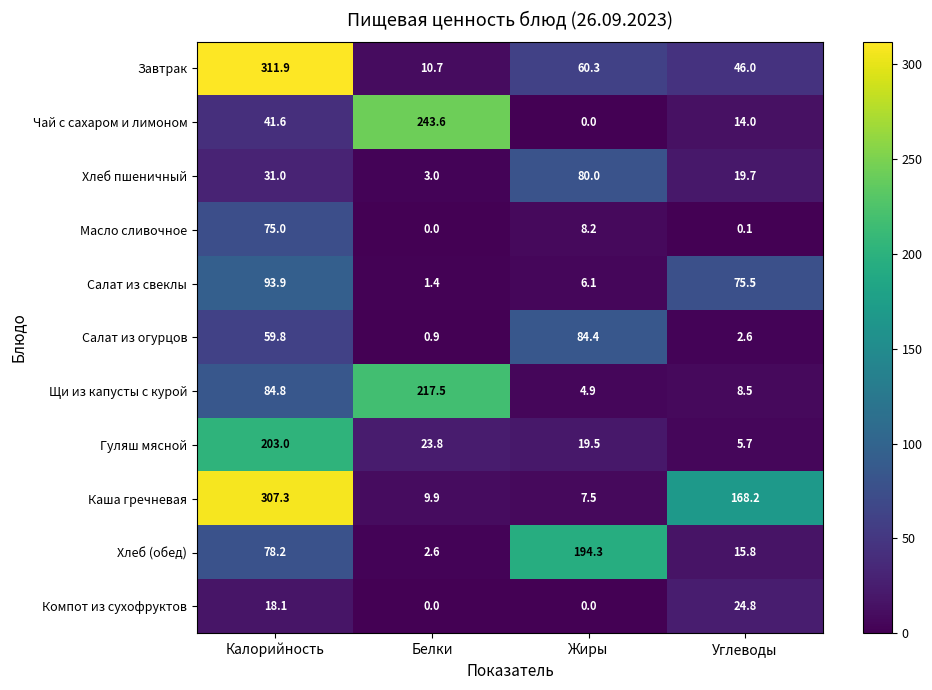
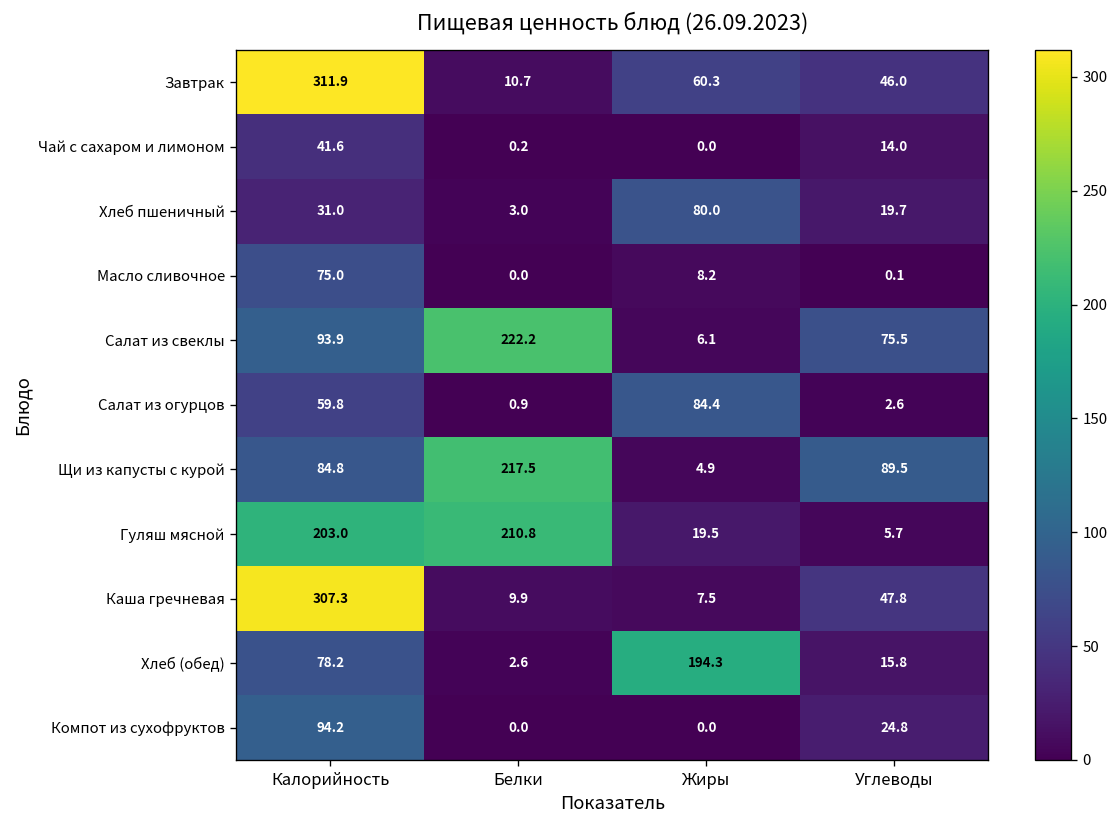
Чай с сахаром и лимоном, Белки: 243.6 -> 0.2
Салат из свеклы, Белки: 1.4 -> 222.2
Щи из капусты с курой, Углеводы: 8.5 -> 89.5
Гуляш мясной, Белки: 23.8 -> 210.8
Каша гречневая, Углеводы: 168.2 -> 47.8
Компот из сухофруктов, Калорийность: 18.1 -> 94.2
